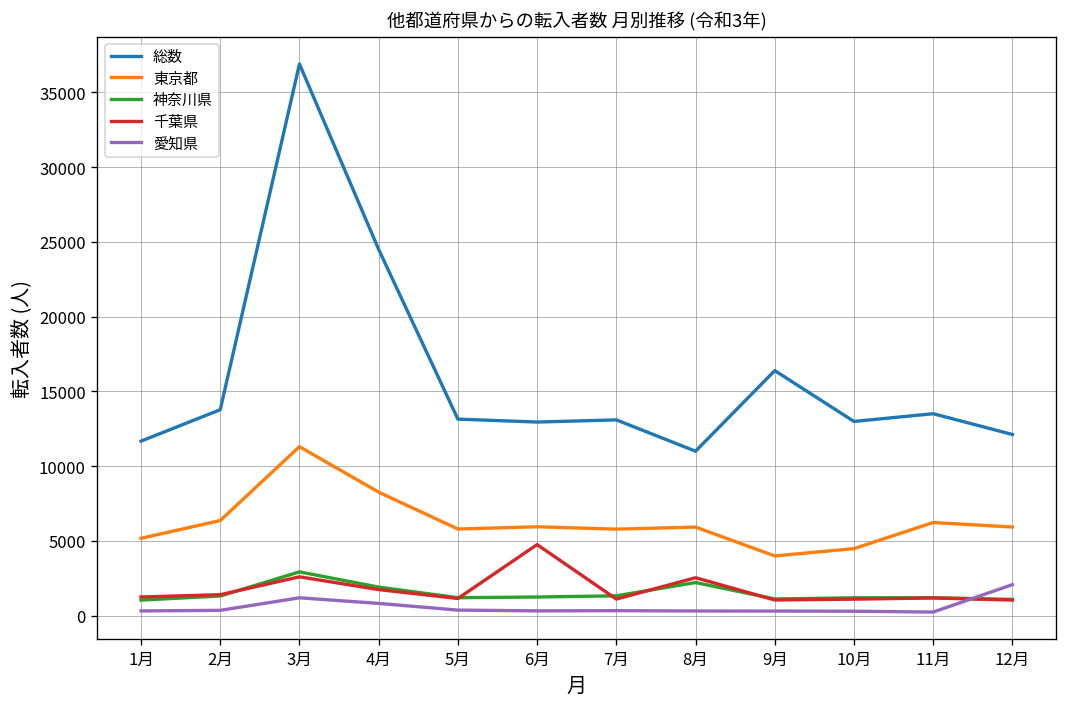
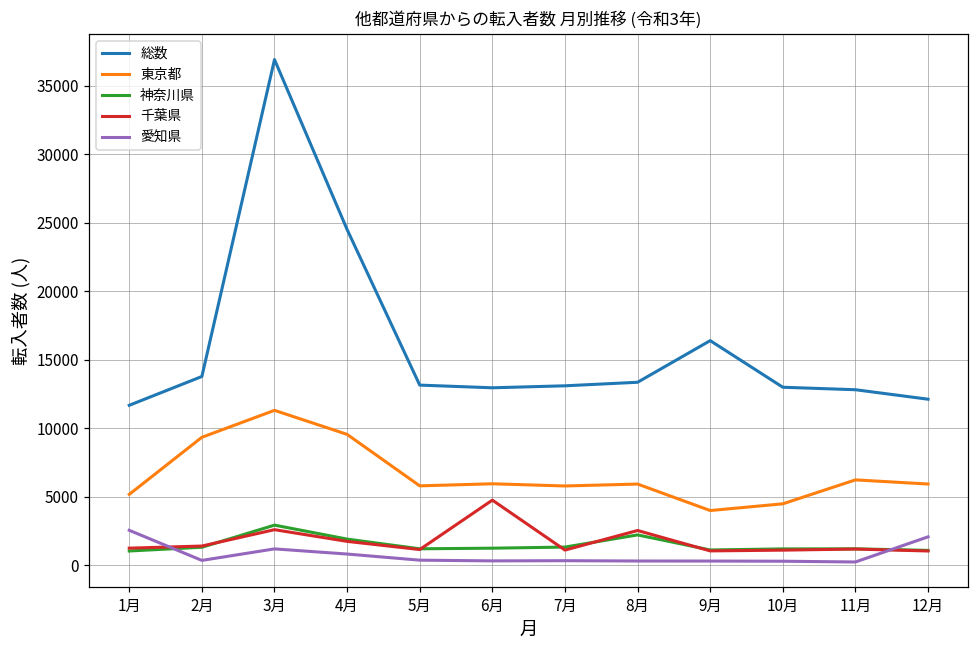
愛知県, 1月: 300 -> 2500
東京都, 2月: 6400 -> 9300
東京都, 4月: 8300 -> 9500
総数, 8月: 11000 -> 13300
総数, 11月: 13500 -> 12800
